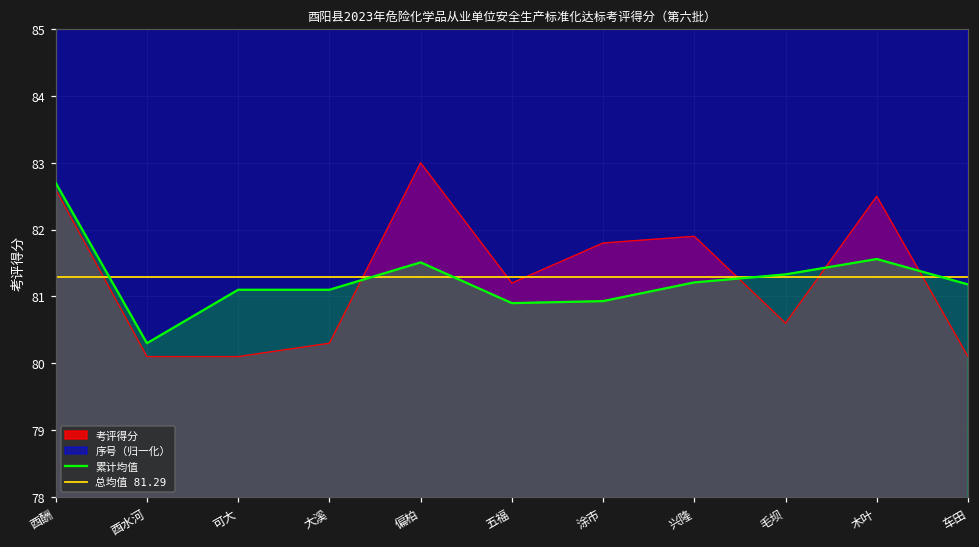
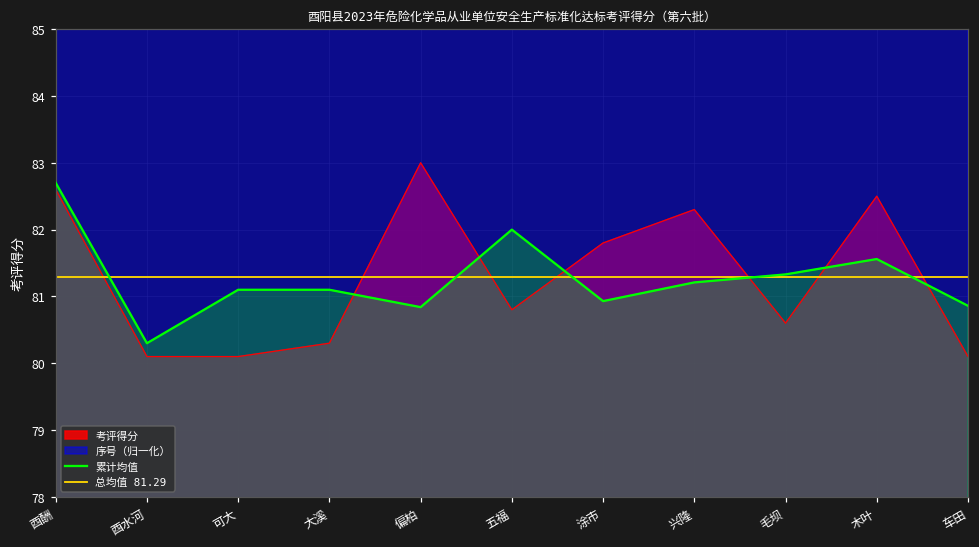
累计均值, 偏柏: 81.5 -> 80.8
考评得分, 五福: 81.2 -> 80.8
累计均值, 五福: 80.9 -> 82.0
考评得分, 兴隆: 81.9 -> 82.3
累计均值, 车田: 81.2 -> 80.9
